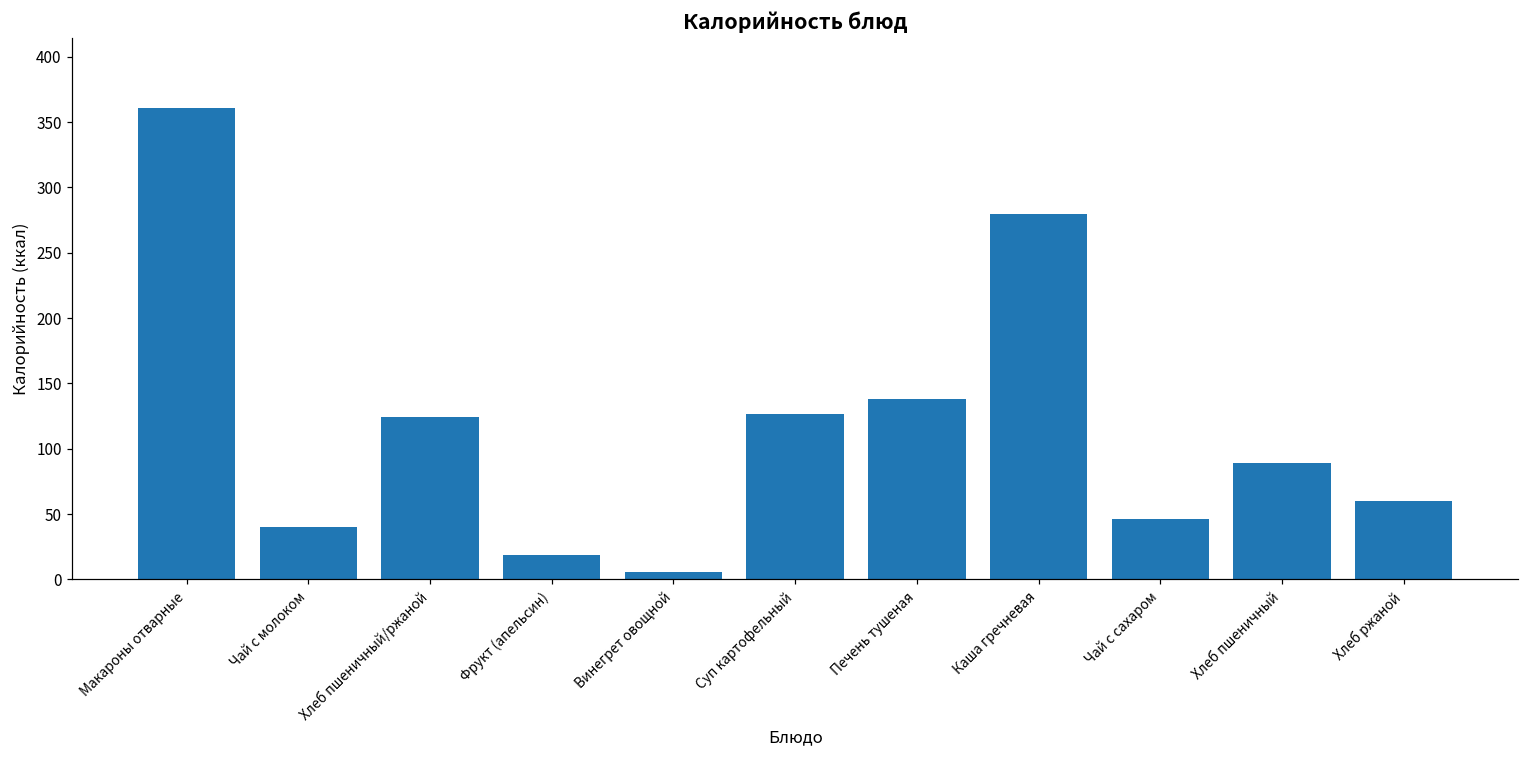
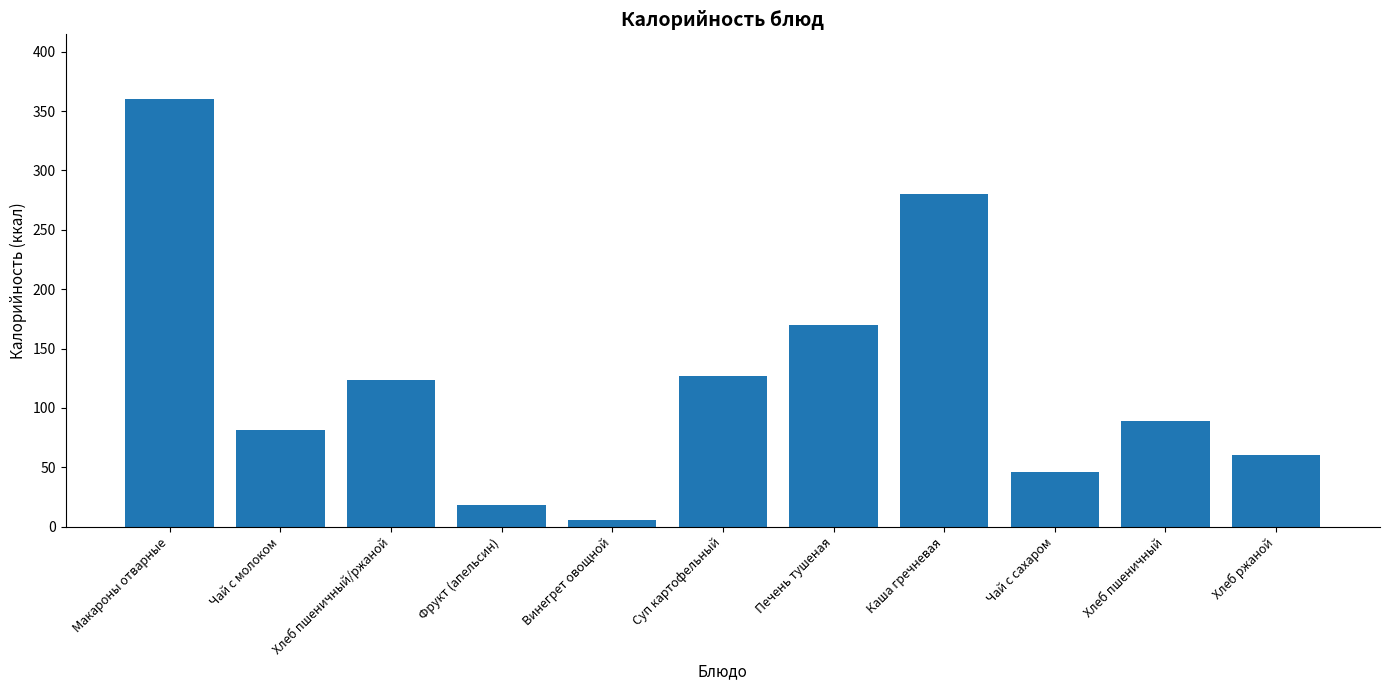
Чай с молоком: 40 -> 81
Печень тушеная: 138 -> 170
